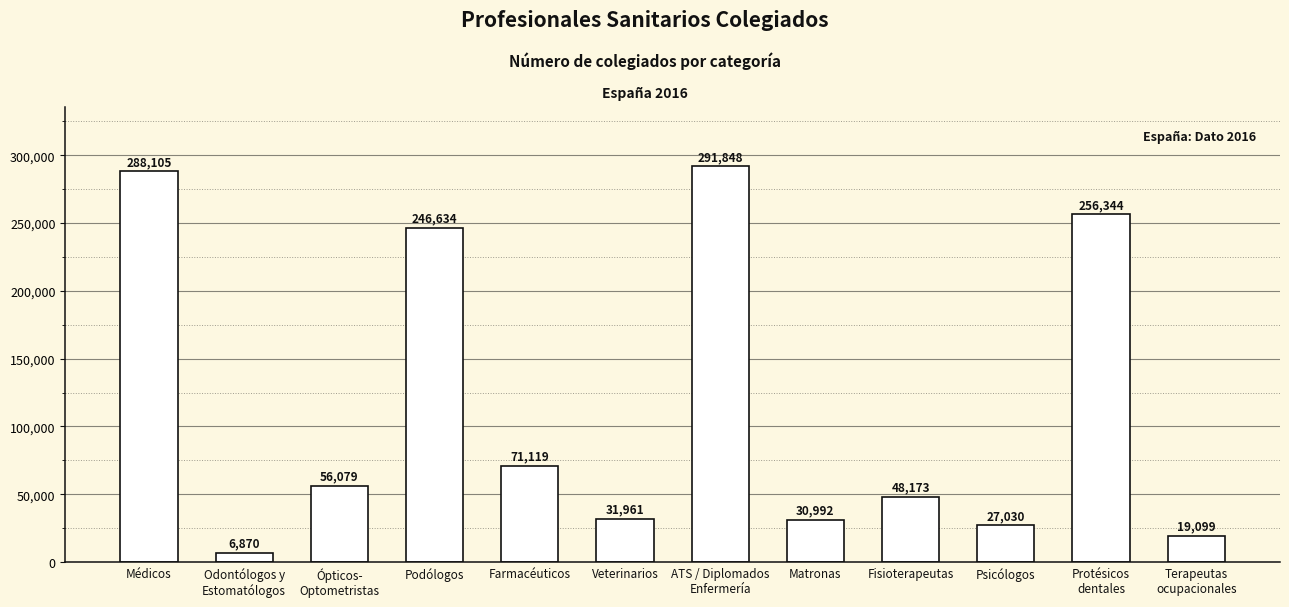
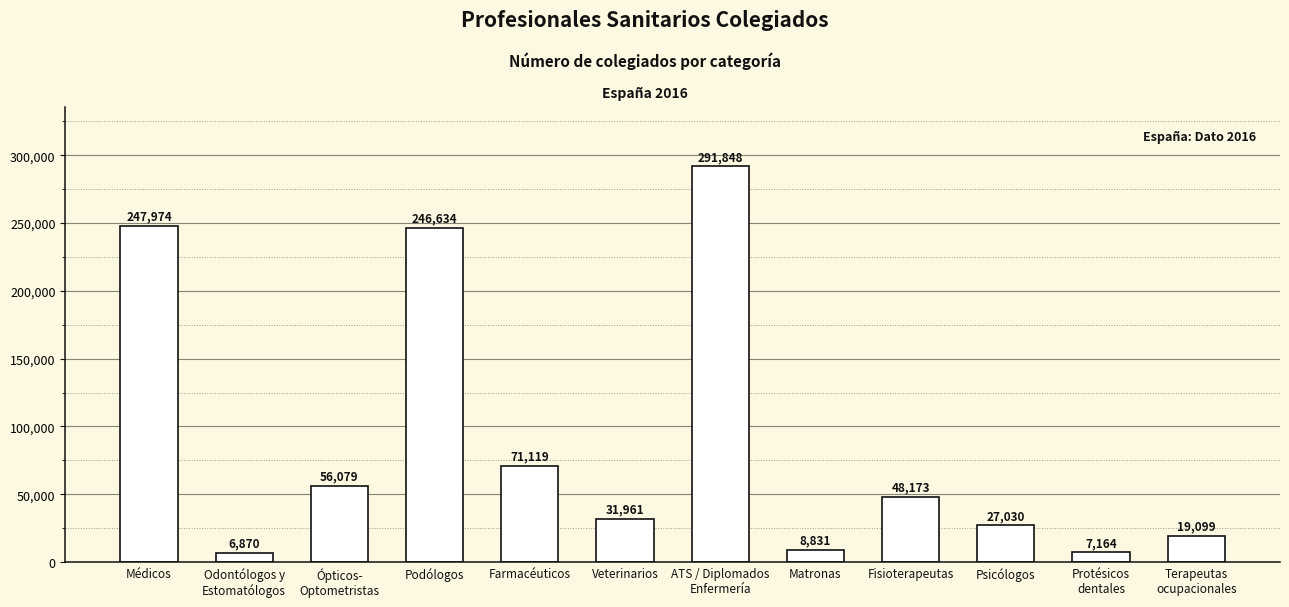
Médicos: 288,105 -> 247,974
Matronas: 30,992 -> 8,831
Protésicos dentales: 256,344 -> 7,164
